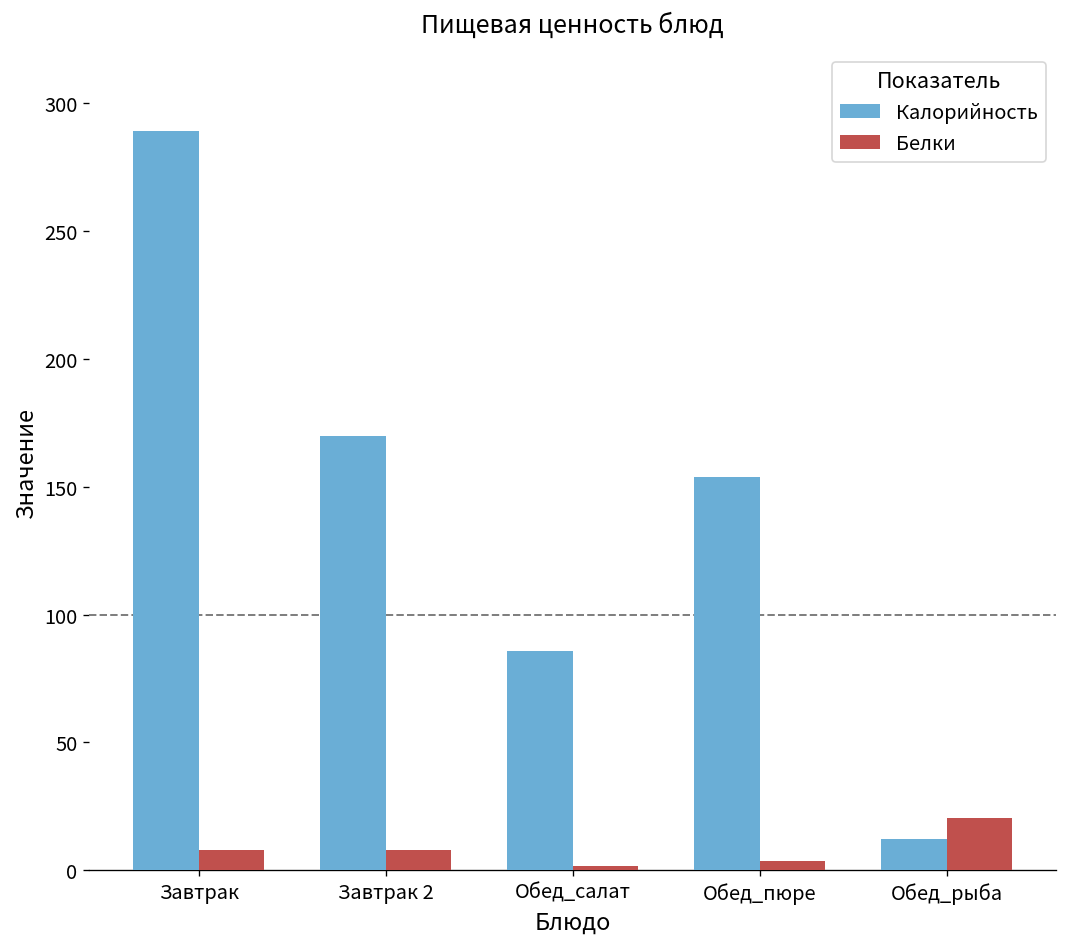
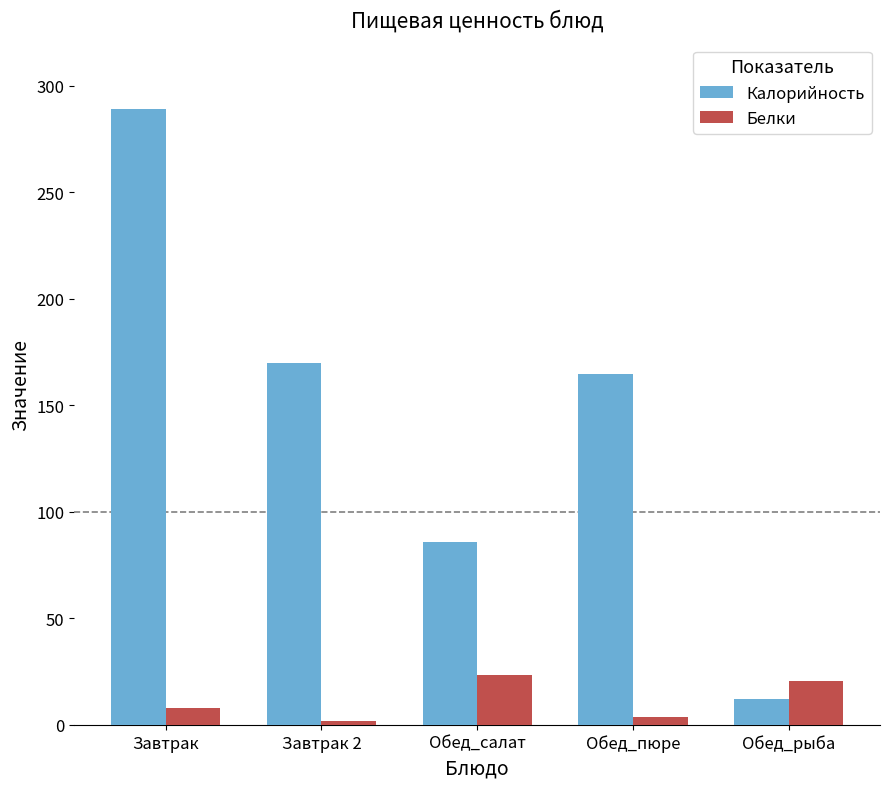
Белки, Завтрак 2: 8 -> 2
Белки, Обед_салат: 2 -> 24
Калорийность, Обед_пюре: 154 -> 165
